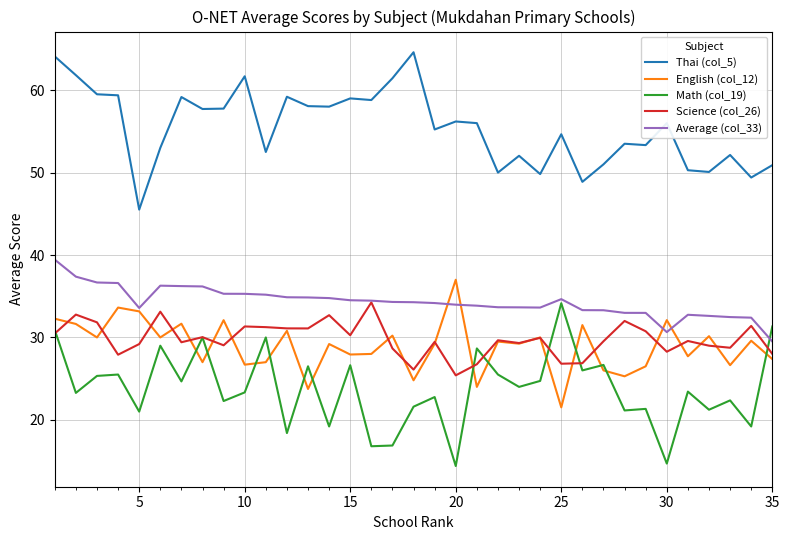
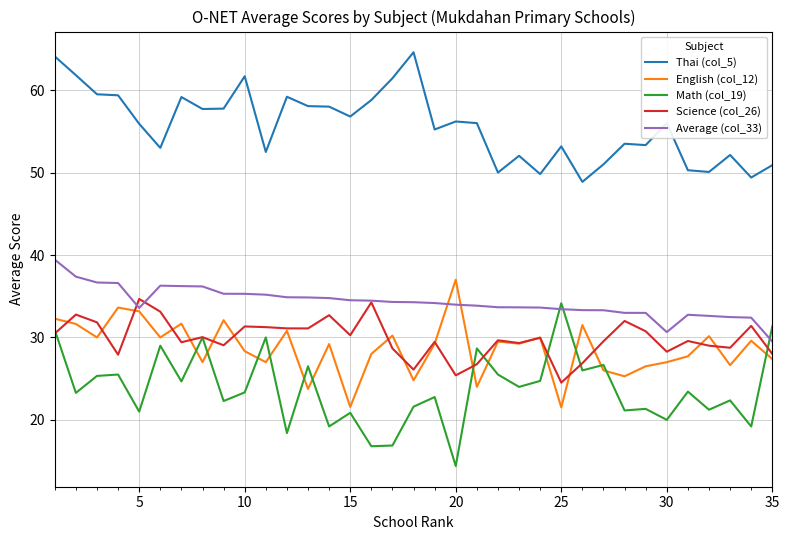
Thai (col_5), 5: 46 -> 56
Science (col_26), 5: 29 -> 35
English (col_12), 10: 27 -> 28
Thai (col_5), 15: 59 -> 57
English (col_12), 15: 28 -> 22
Math (col_19), 15: 27 -> 21
Thai (col_5), 25: 55 -> 53
Science (col_26), 25: 27 -> 25
Average (col_33), 25: 35 -> 33
English (col_12), 30: 32 -> 27
Math (col_19), 30: 15 -> 20
